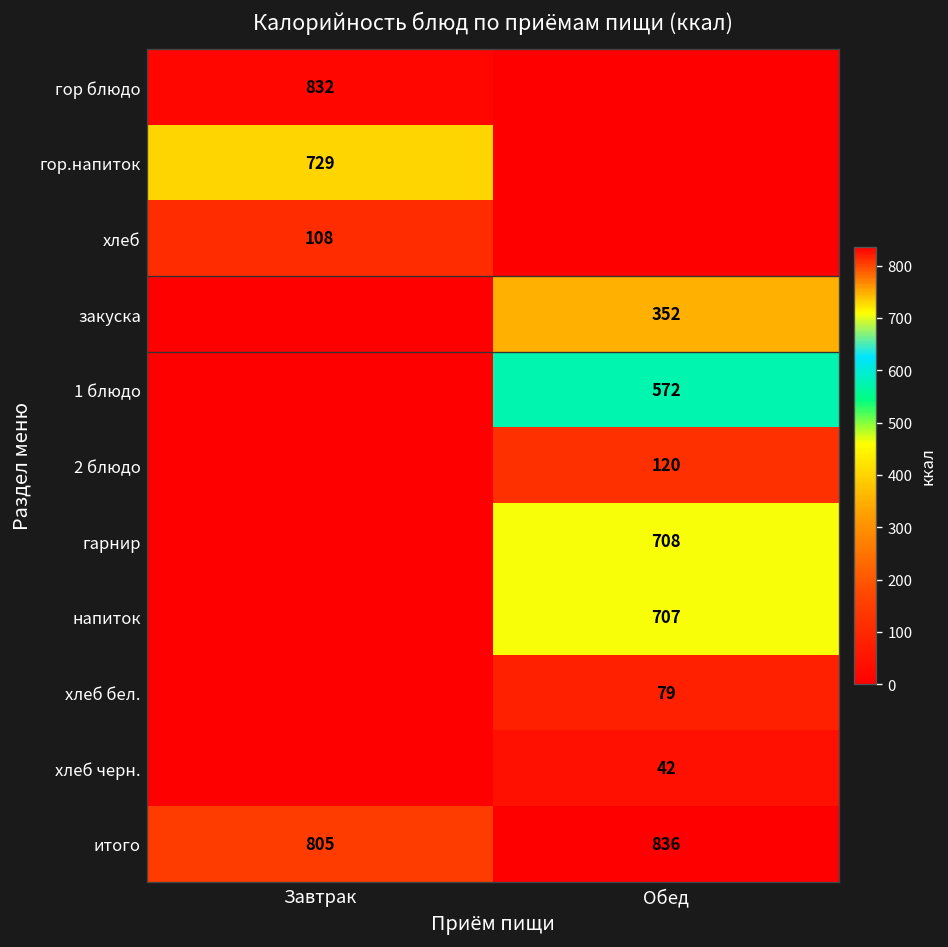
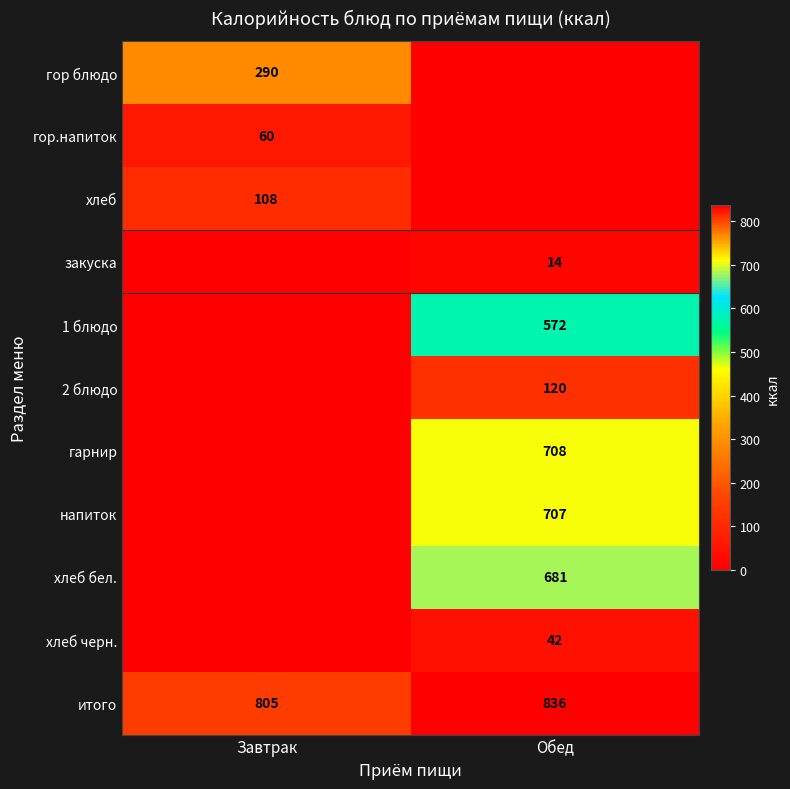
гор блюдо, Завтрак: 832 -> 290
гор.напиток, Завтрак: 729 -> 60
закуска, Обед: 352 -> 14
хлеб бел., Обед: 79 -> 681
